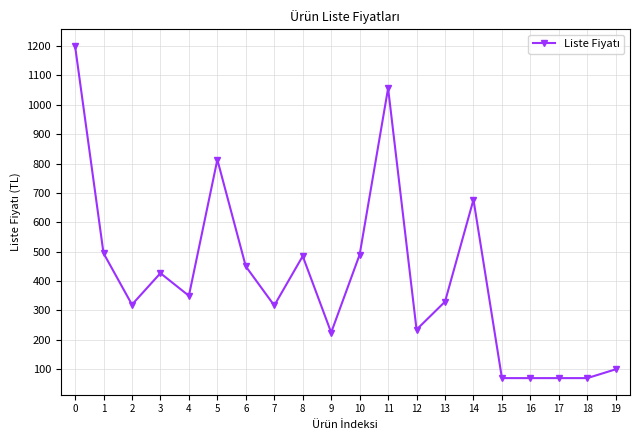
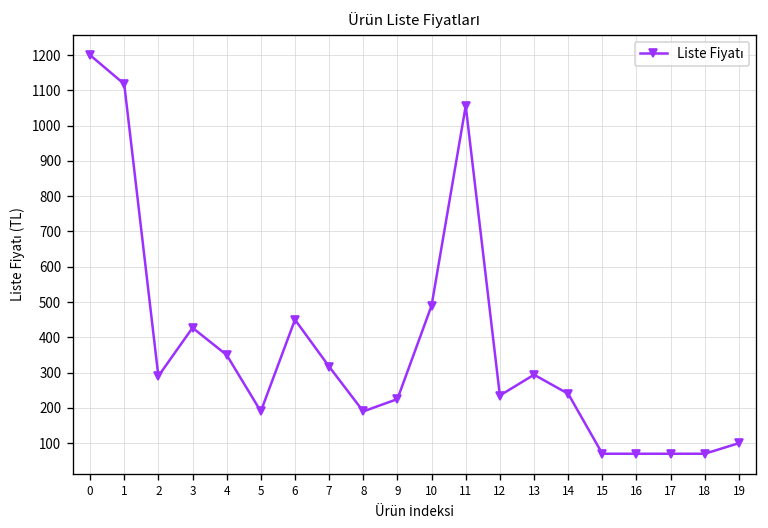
1: 500 -> 1120
2: 320 -> 290
5: 810 -> 190
8: 490 -> 190
13: 330 -> 290
14: 680 -> 240
